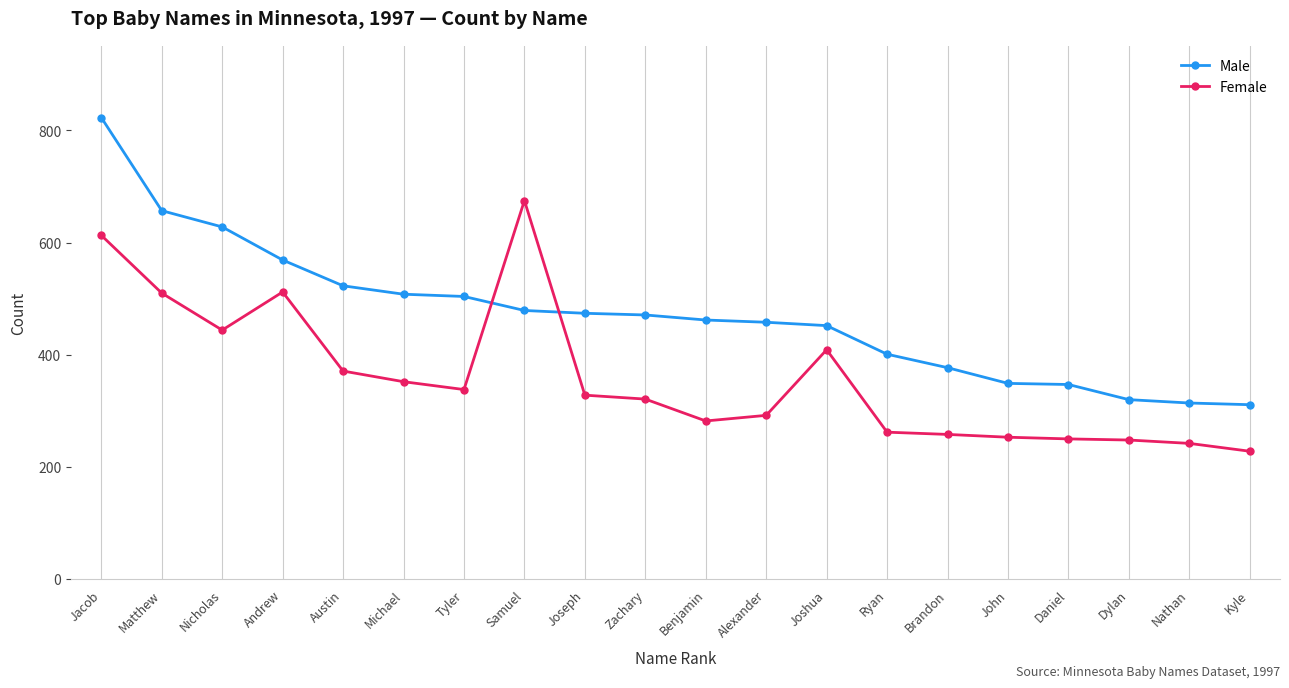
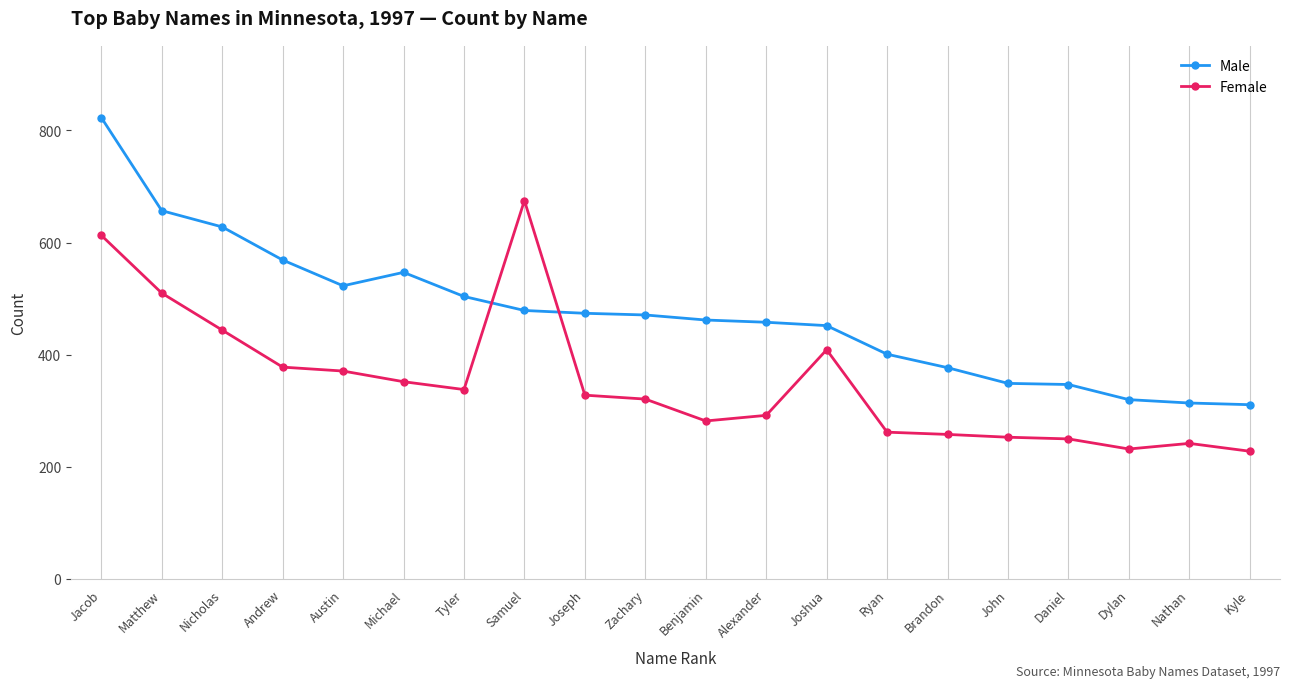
Female, Andrew: 510 -> 380
Male, Michael: 510 -> 550
Female, Dylan: 250 -> 230
